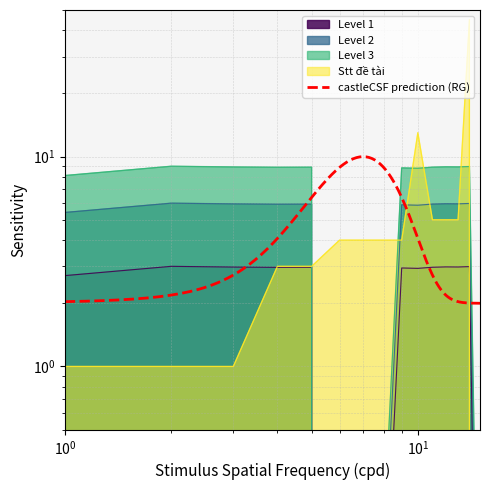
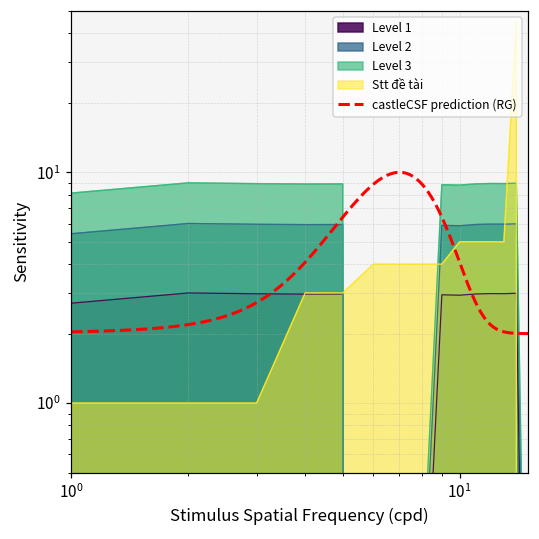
Stt đề tài, 10^1: 13 -> 5
